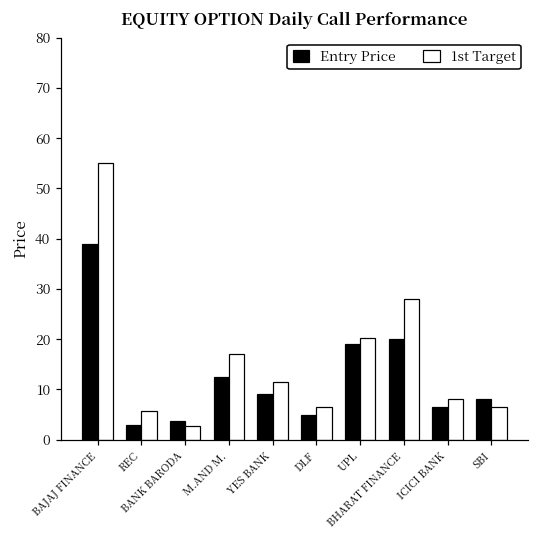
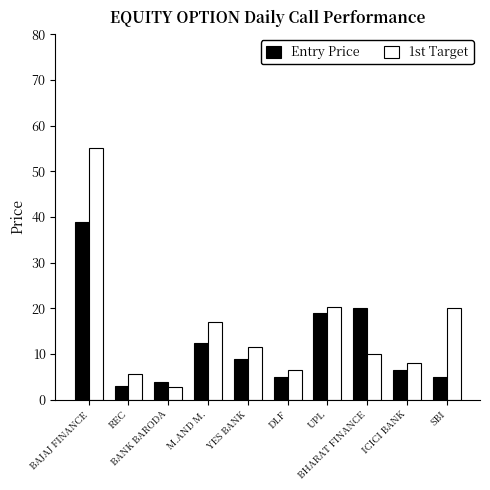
1st Target, BHARAT FINANCE: 28 -> 10
Entry Price, SBI: 8 -> 5
1st Target, SBI: 7 -> 20
